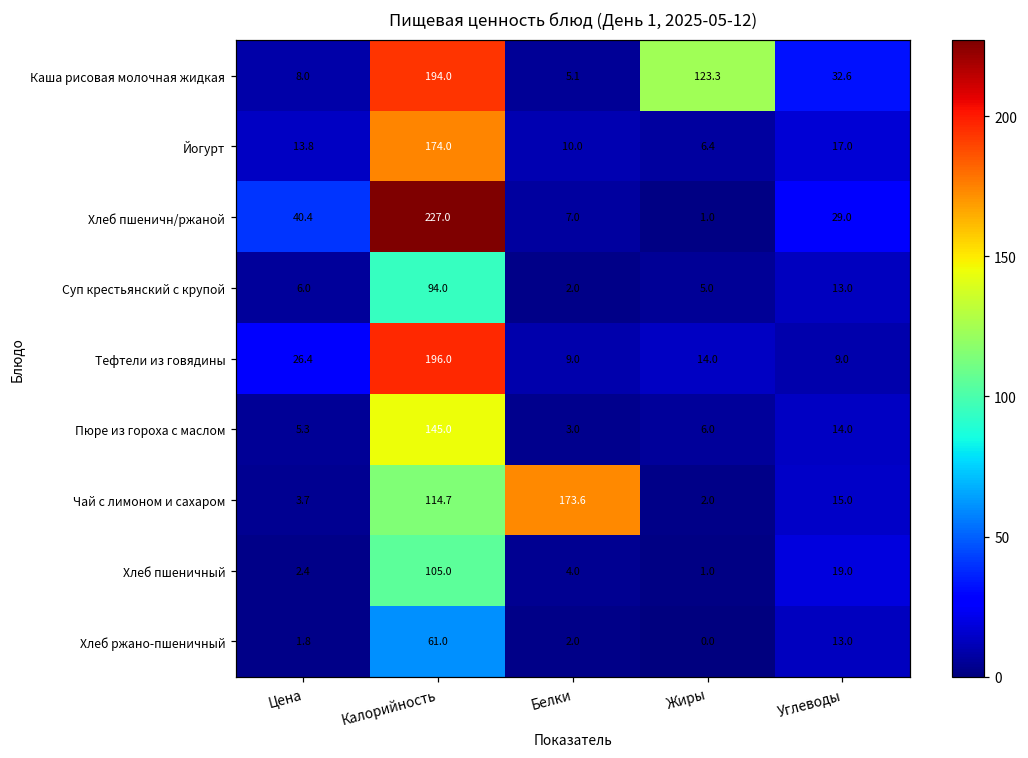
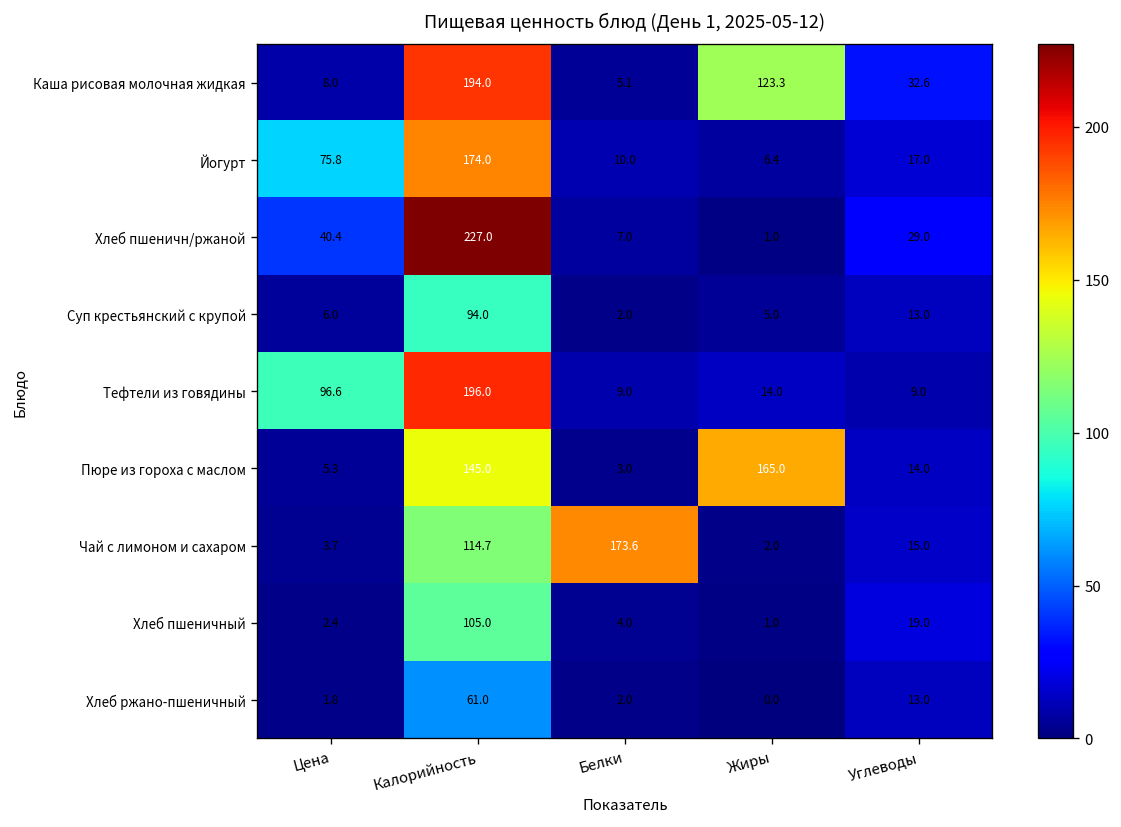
Йогурт, Цена: 13.8 -> 75.8
Тефтели из говядины, Цена: 26.4 -> 96.6
Пюре из гороха с маслом, Жиры: 6.0 -> 165.0
